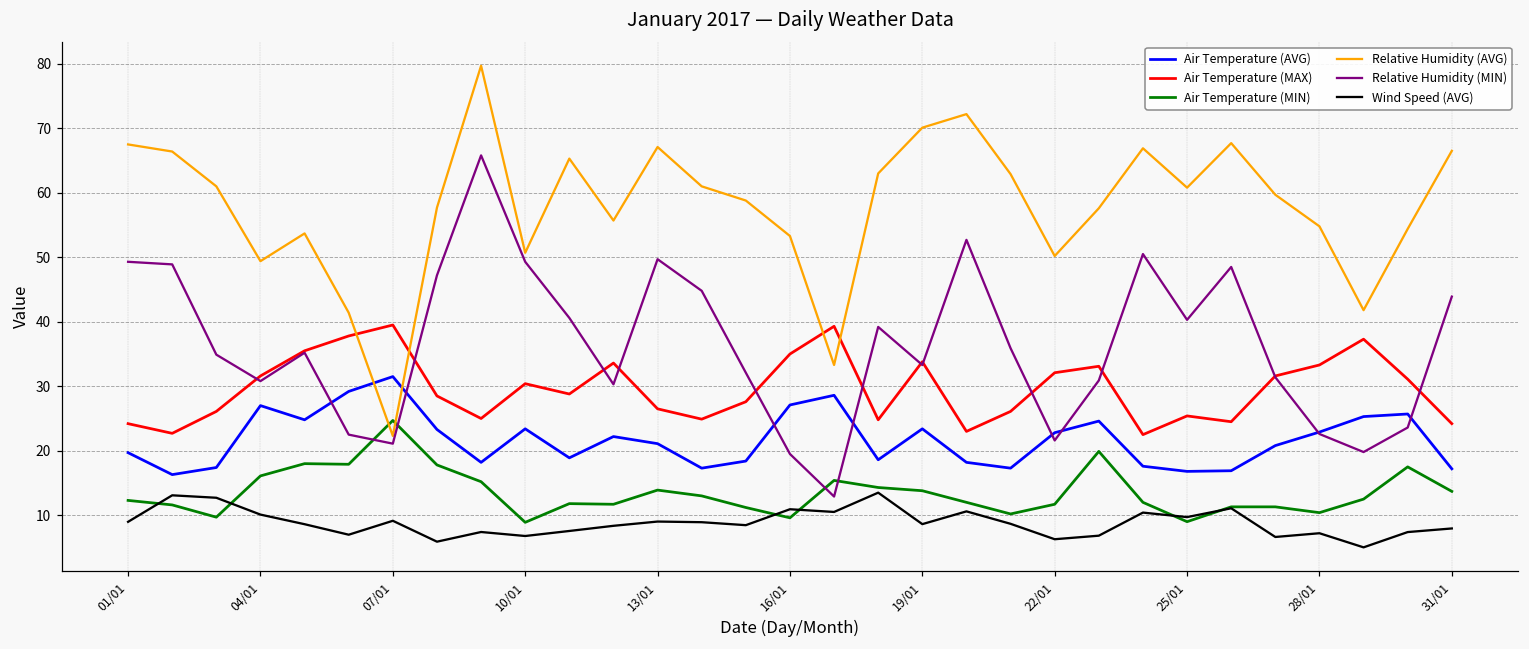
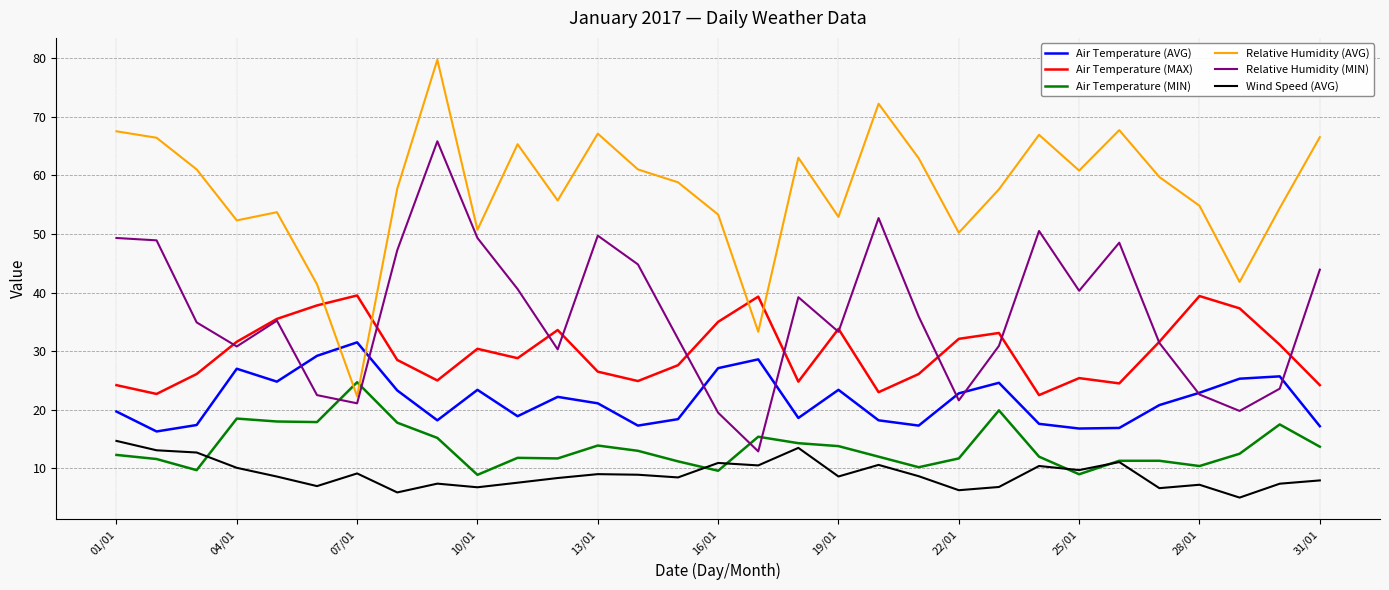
Wind Speed (AVG), 01/01: 9 -> 15
Air Temperature (MIN), 04/01: 16 -> 19
Relative Humidity (AVG), 04/01: 49 -> 52
Relative Humidity (AVG), 19/01: 70 -> 53
Air Temperature (MAX), 28/01: 33 -> 39
